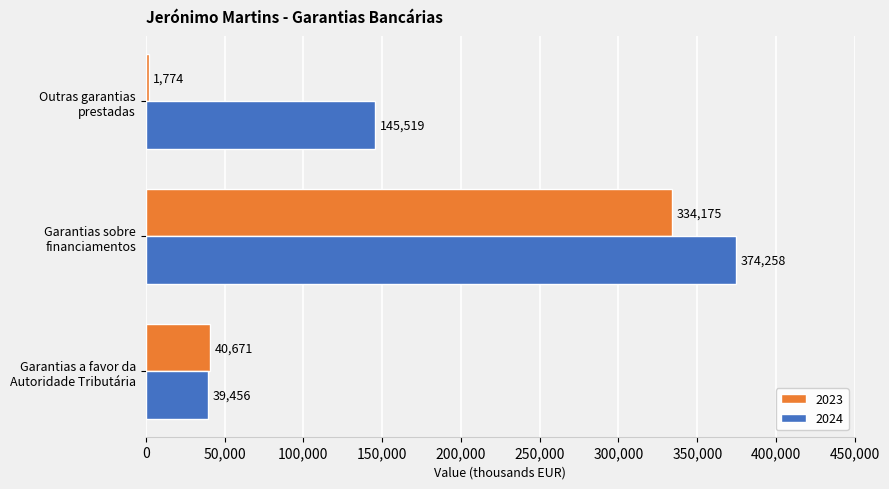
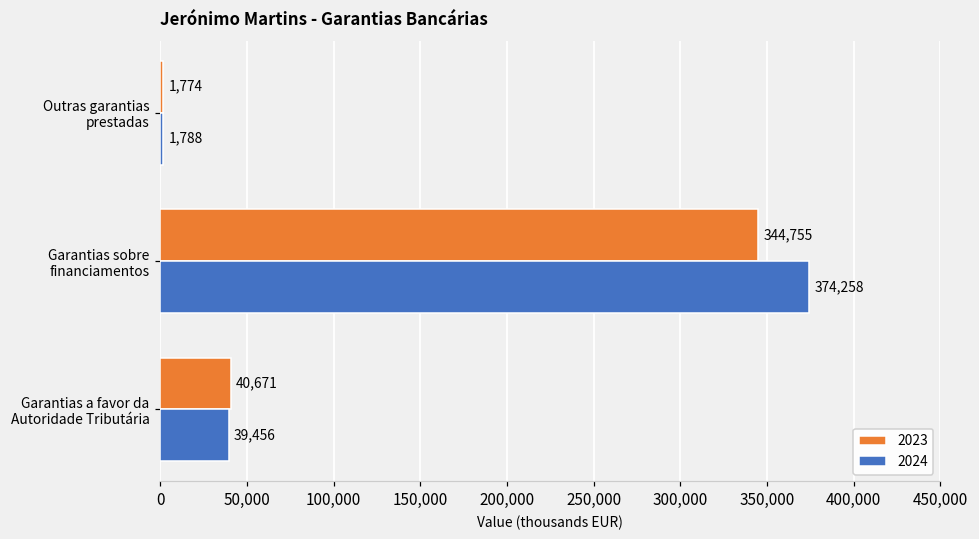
2024, Outras garantias prestadas: 145,519 -> 1,788
2023, Garantias sobre financiamentos: 334,175 -> 344,755
